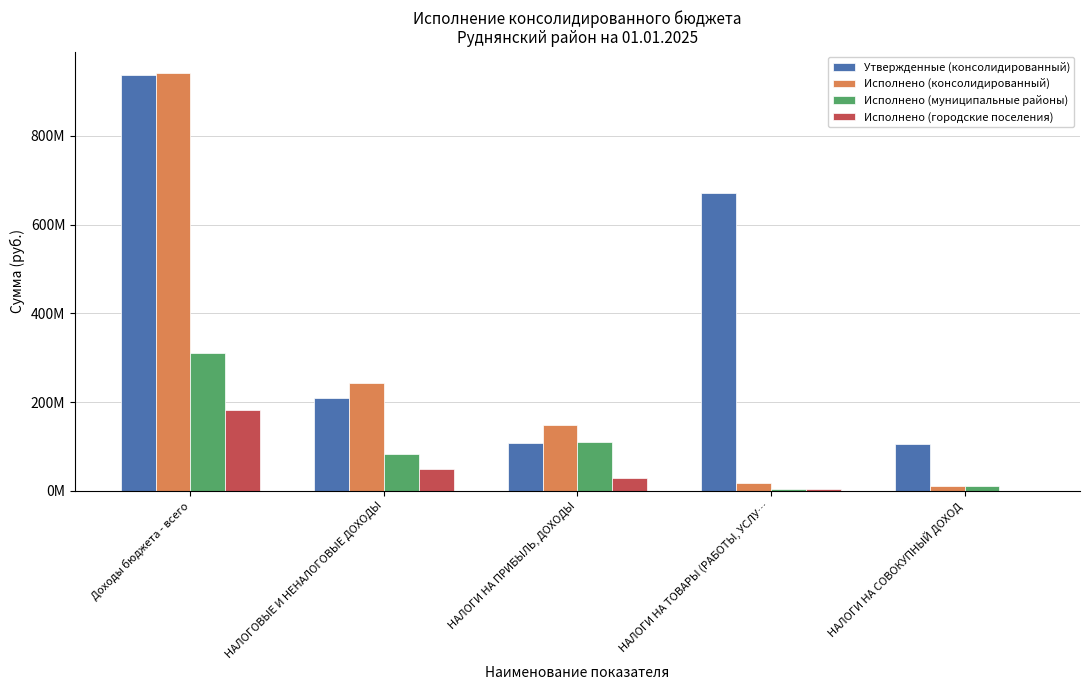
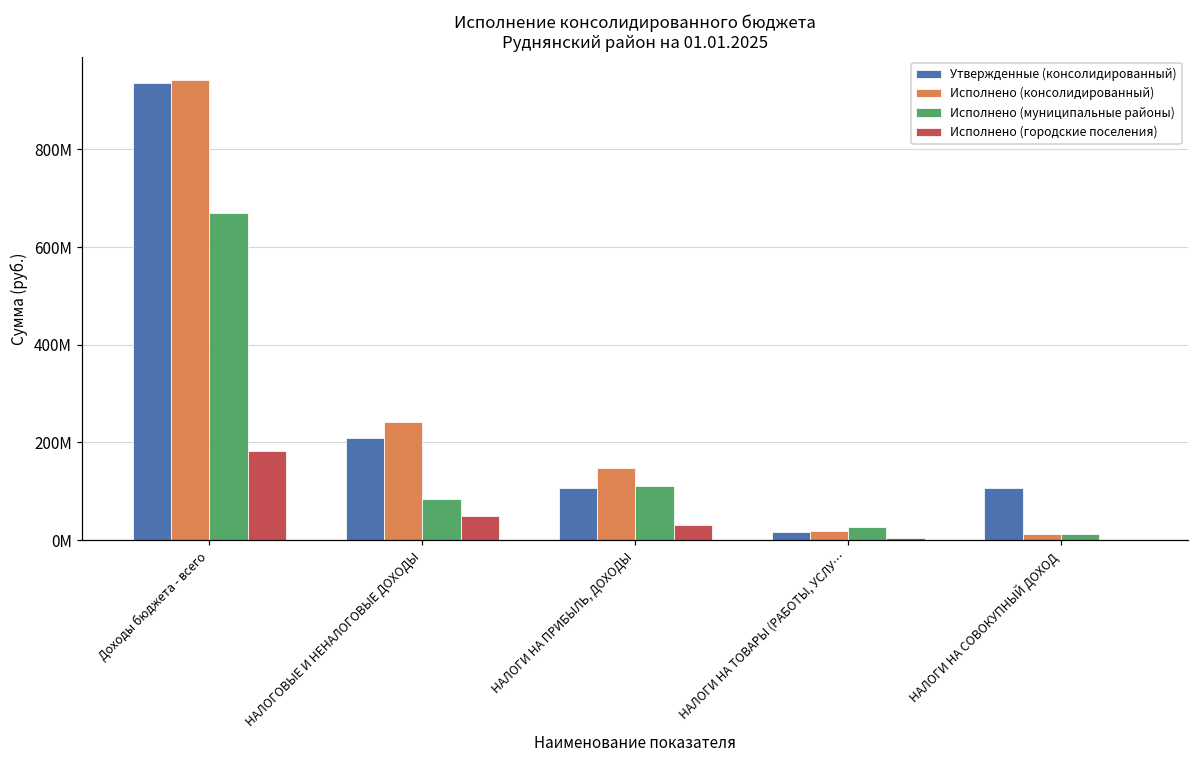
Исполнено (муниципальные районы), Доходы бюджета - всего: 310000000 -> 670000000
Утвержденные (консолидированный), НАЛОГИ НА ТОВАРЫ (РАБОТЫ, УСЛУ…: 670000000 -> 20000000
Исполнено (муниципальные районы), НАЛОГИ НА ТОВАРЫ (РАБОТЫ, УСЛУ…: 0 -> 30000000
